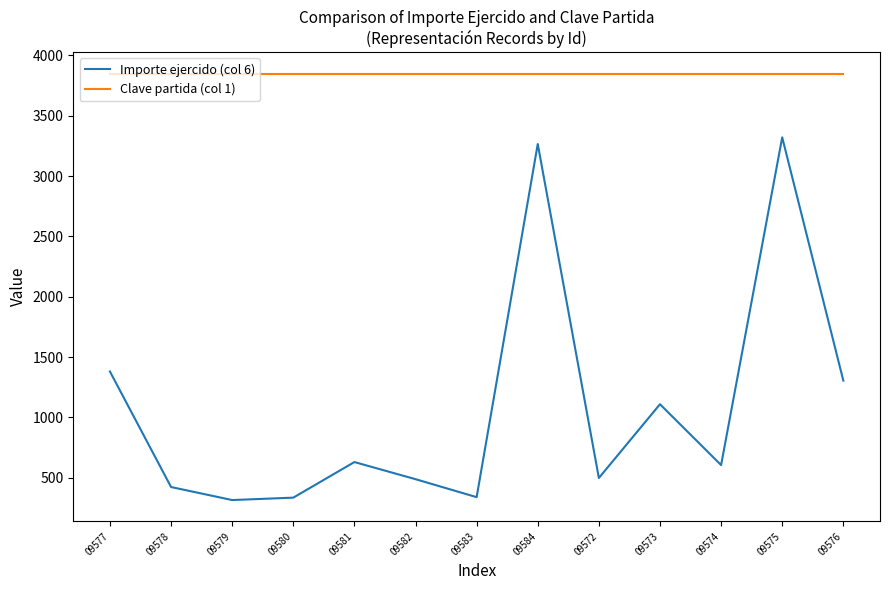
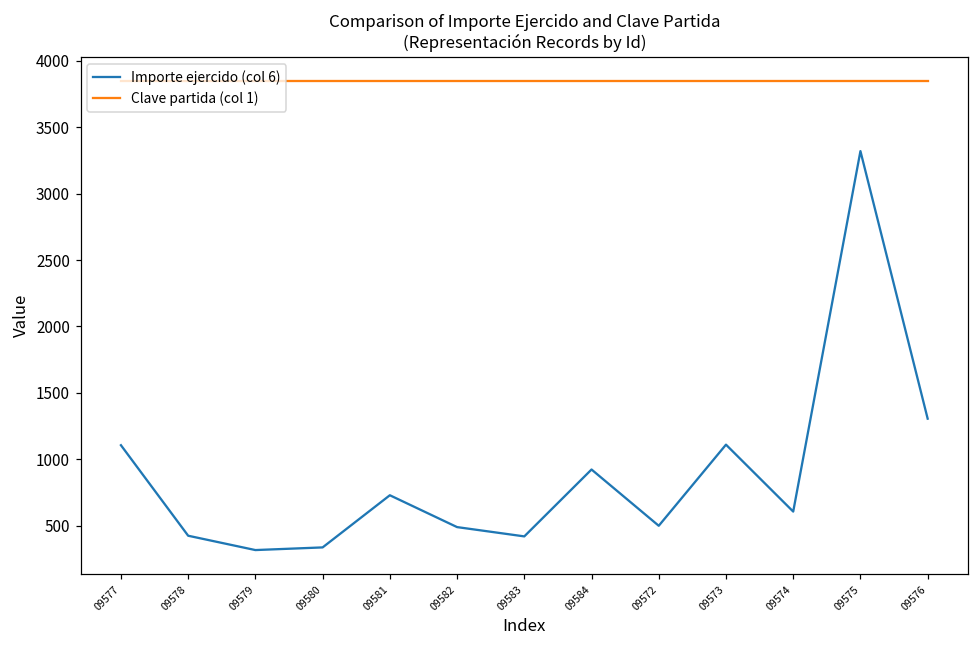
Importe ejercido (col 6), 09577: 1380 -> 1110
Importe ejercido (col 6), 09581: 630 -> 730
Importe ejercido (col 6), 09583: 340 -> 420
Importe ejercido (col 6), 09584: 3270 -> 920
